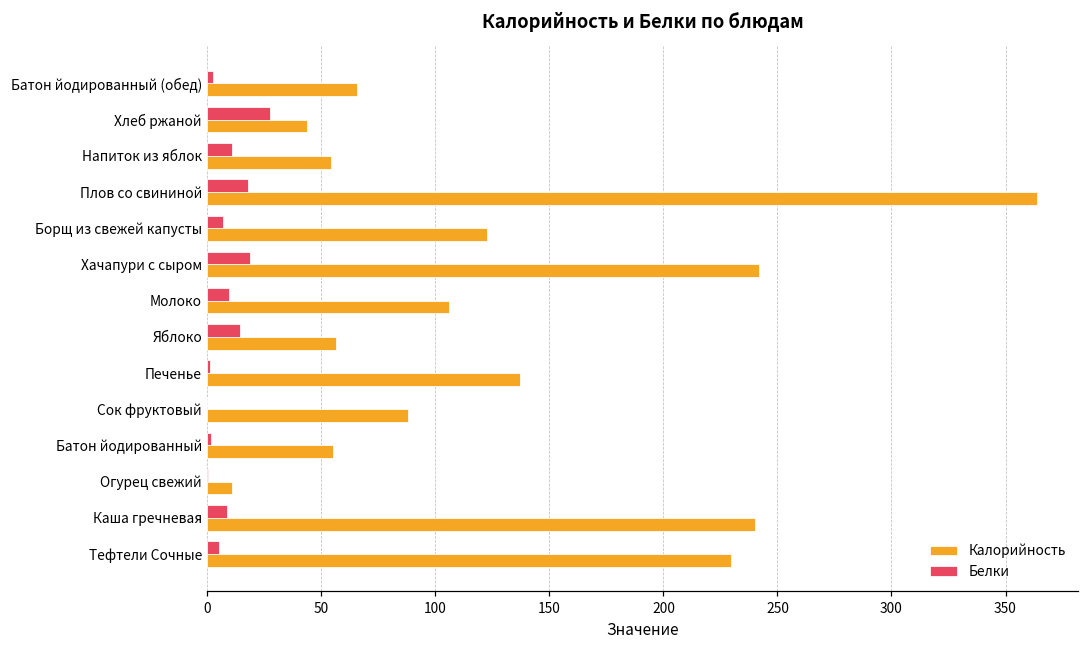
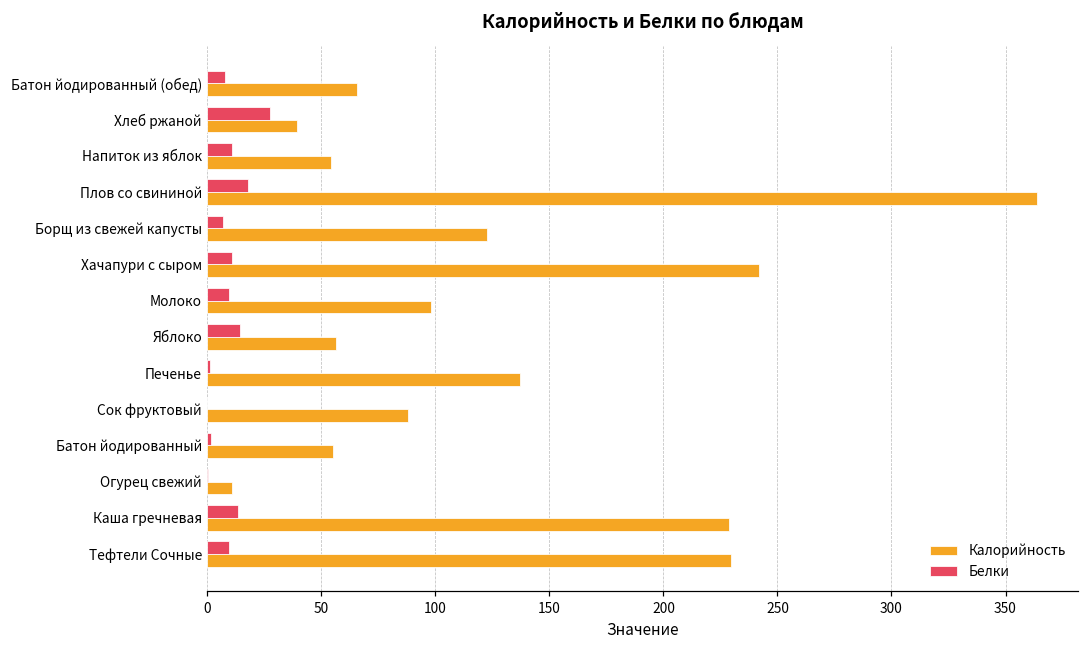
Белки, Батон йодированный (обед): 2 -> 8
Калорийность, Хлеб ржаной: 44 -> 39
Белки, Хачапури с сыром: 19 -> 11
Калорийность, Молоко: 106 -> 98
Белки, Каша гречневая: 9 -> 13
Калорийность, Каша гречневая: 240 -> 229
Белки, Тефтели Сочные: 5 -> 10
